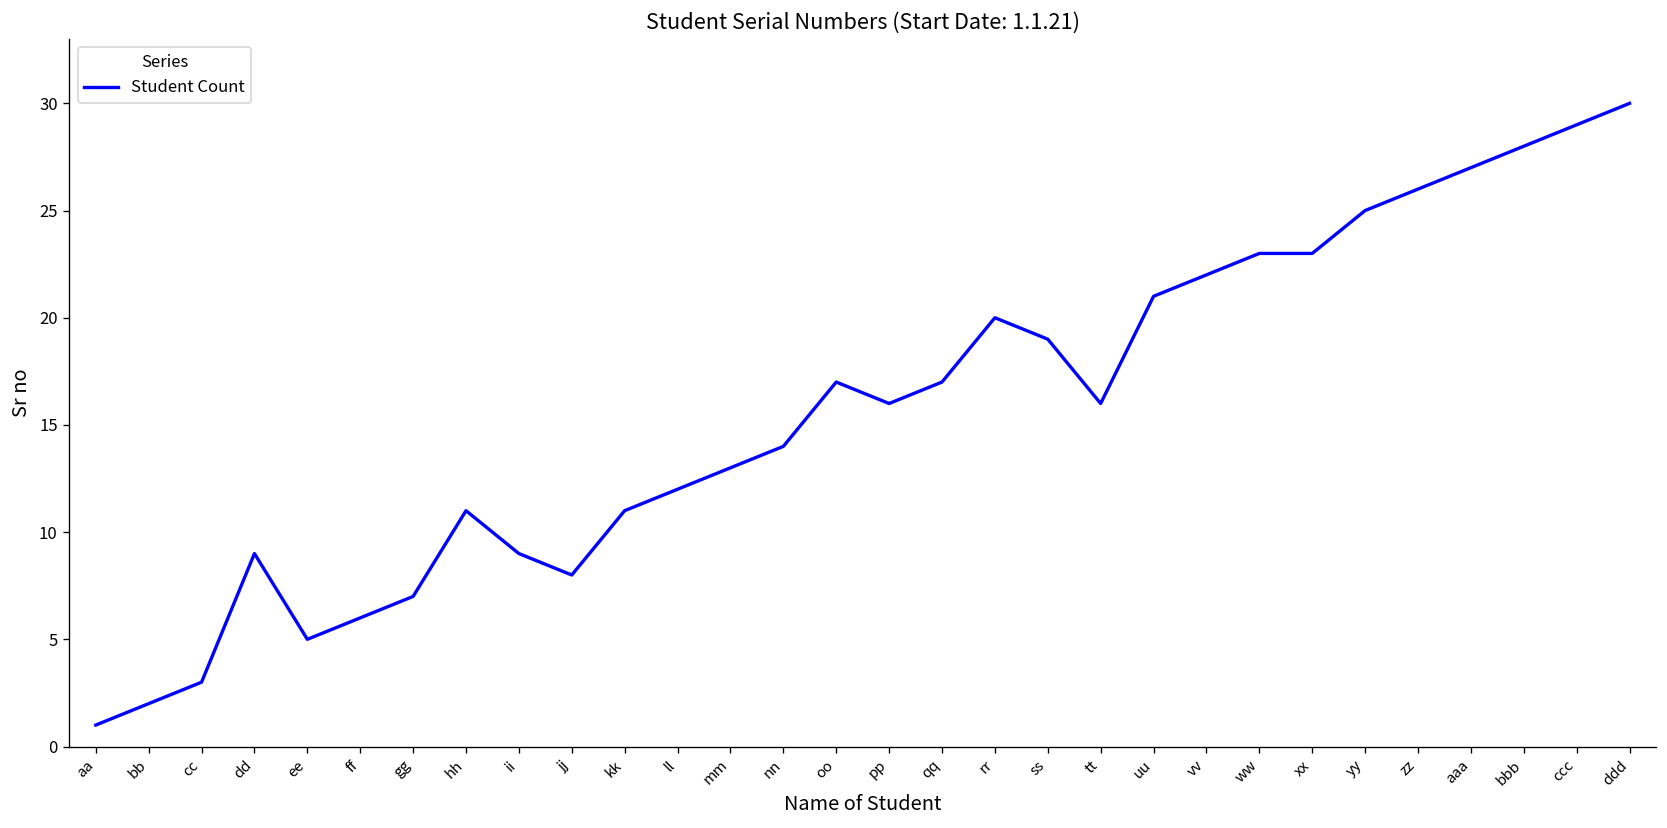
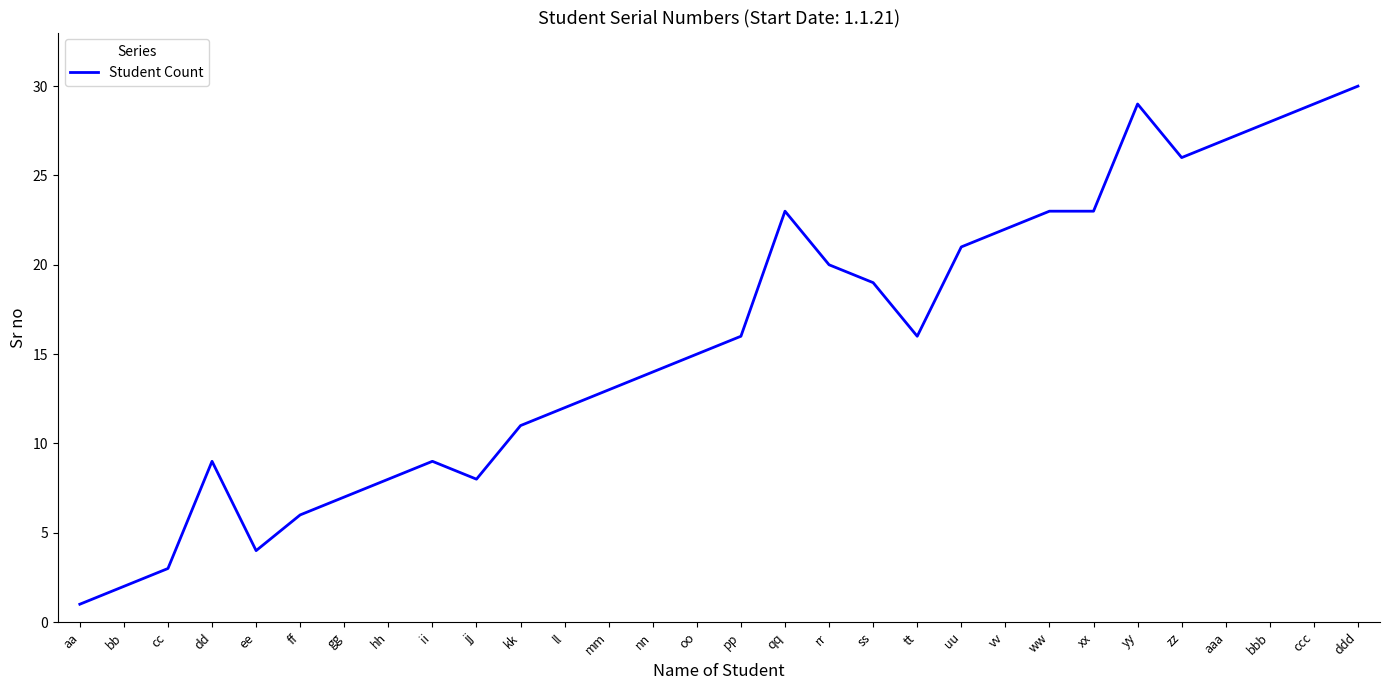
ee: 5 -> 4
hh: 11 -> 8
oo: 17 -> 15
qq: 17 -> 23
yy: 25 -> 29
